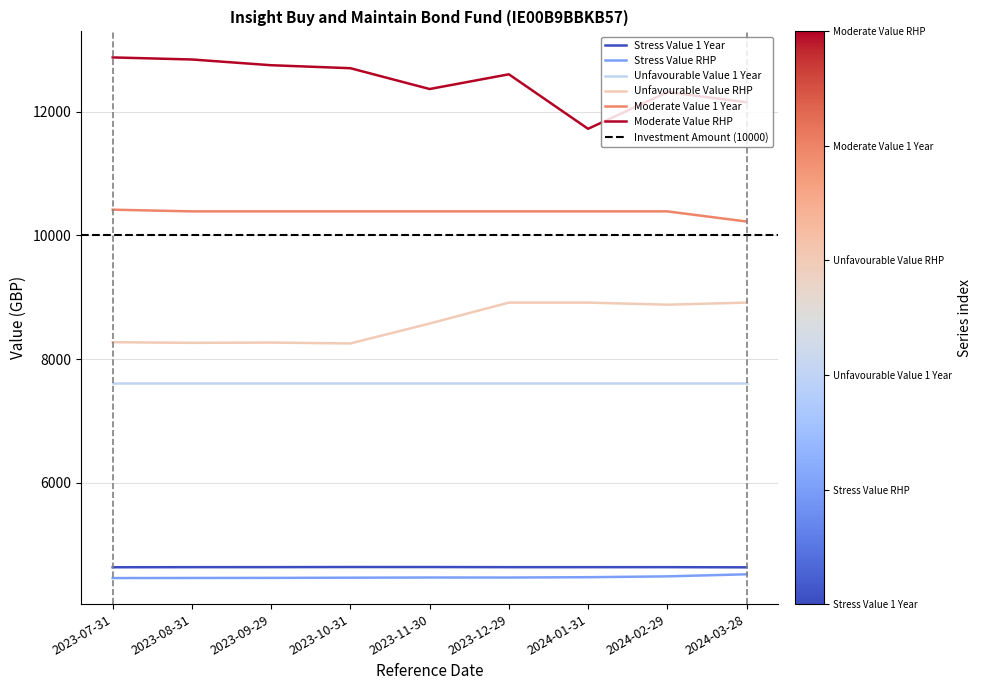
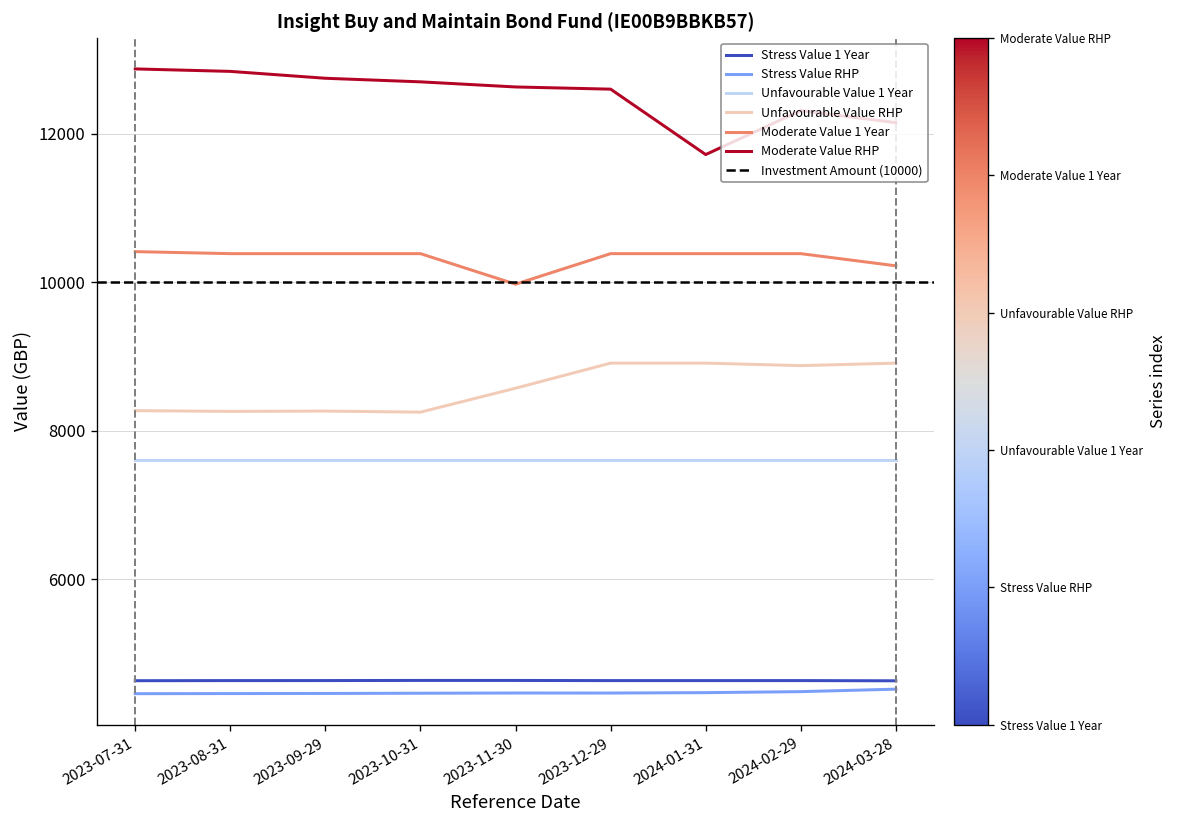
Moderate Value 1 Year, 2023-11-30: 10400 -> 10000
Moderate Value RHP, 2023-11-30: 12400 -> 12600
